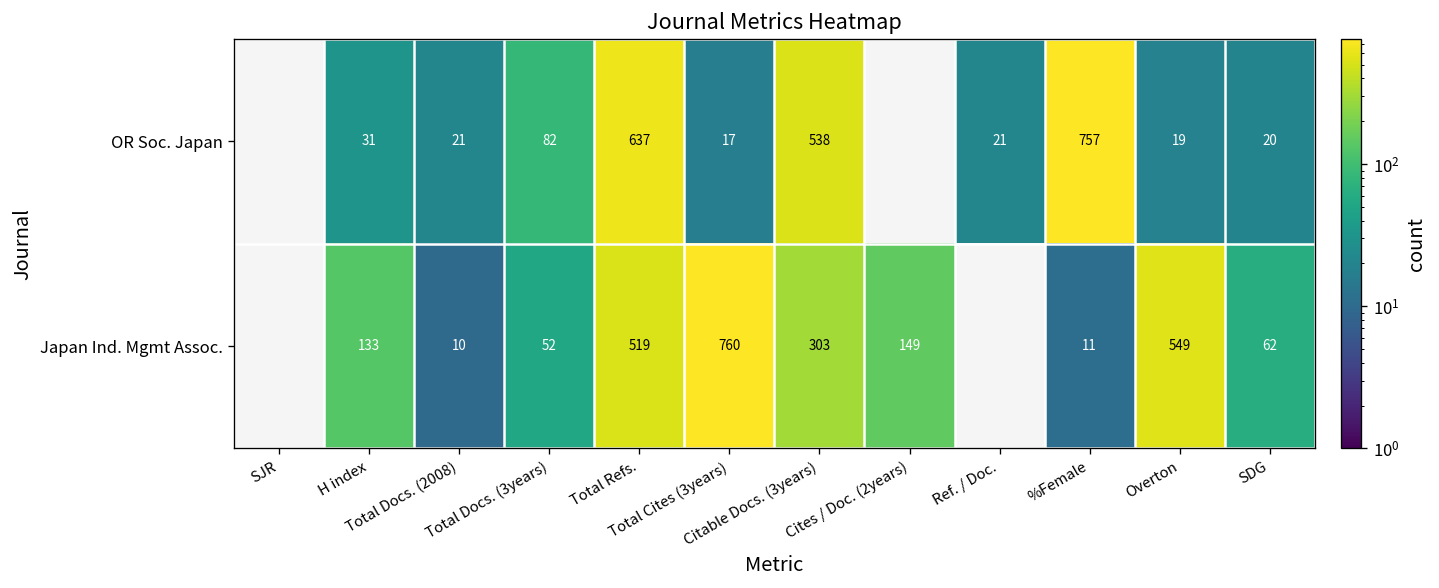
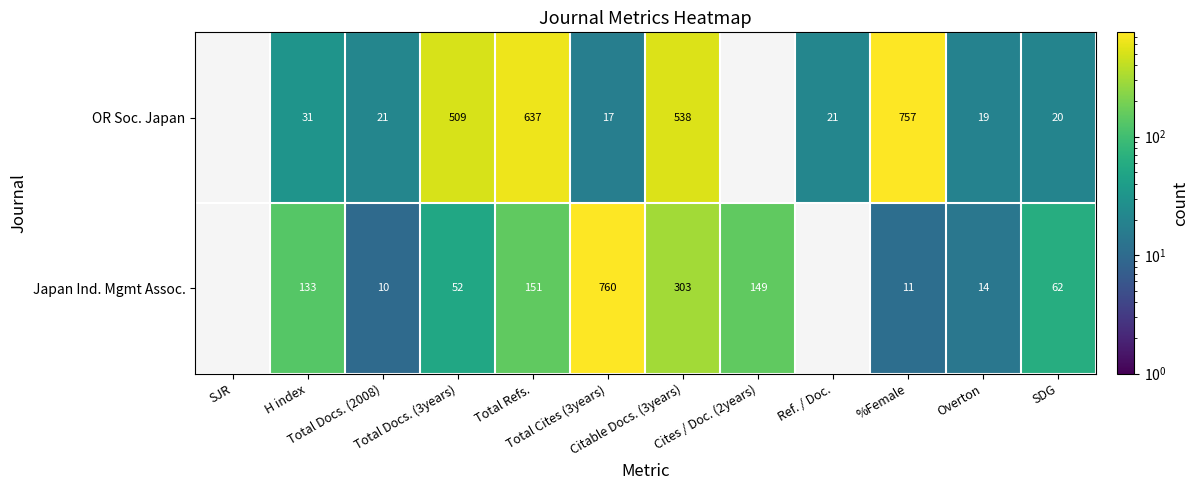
OR Soc. Japan, Total Docs. (3years): 82 -> 509
Japan Ind. Mgmt Assoc., Total Refs.: 519 -> 151
Japan Ind. Mgmt Assoc., Overton: 549 -> 14
